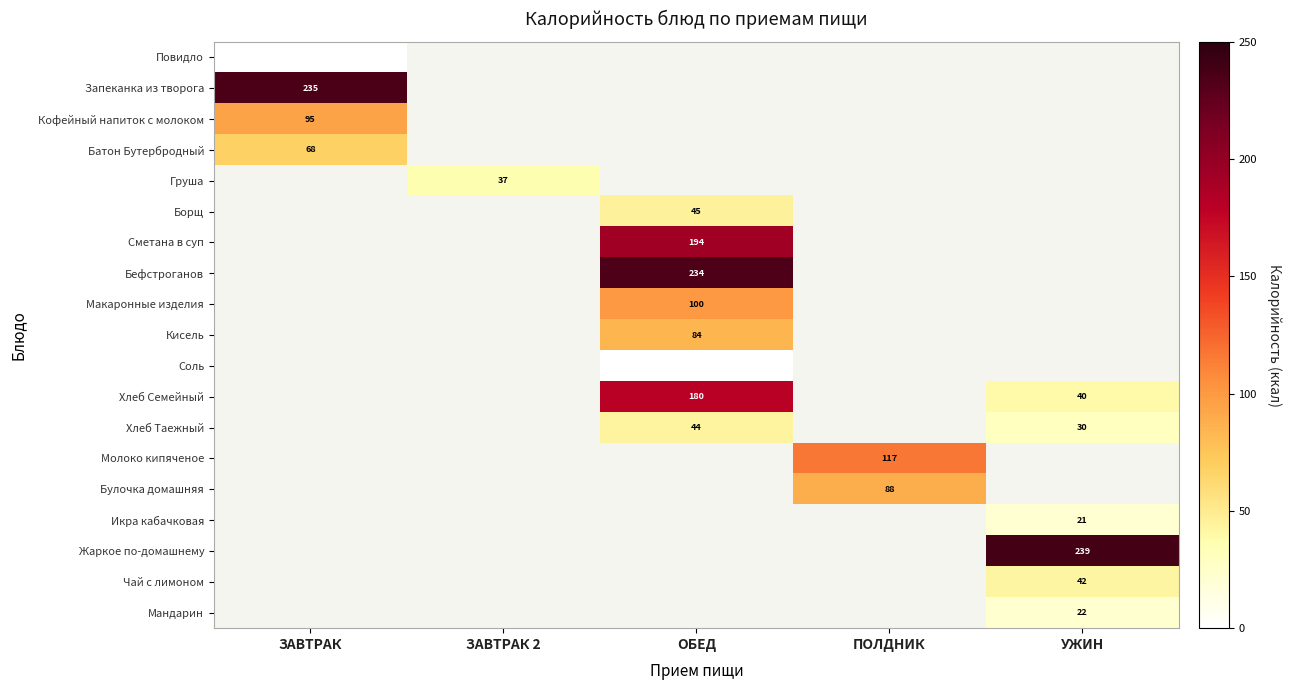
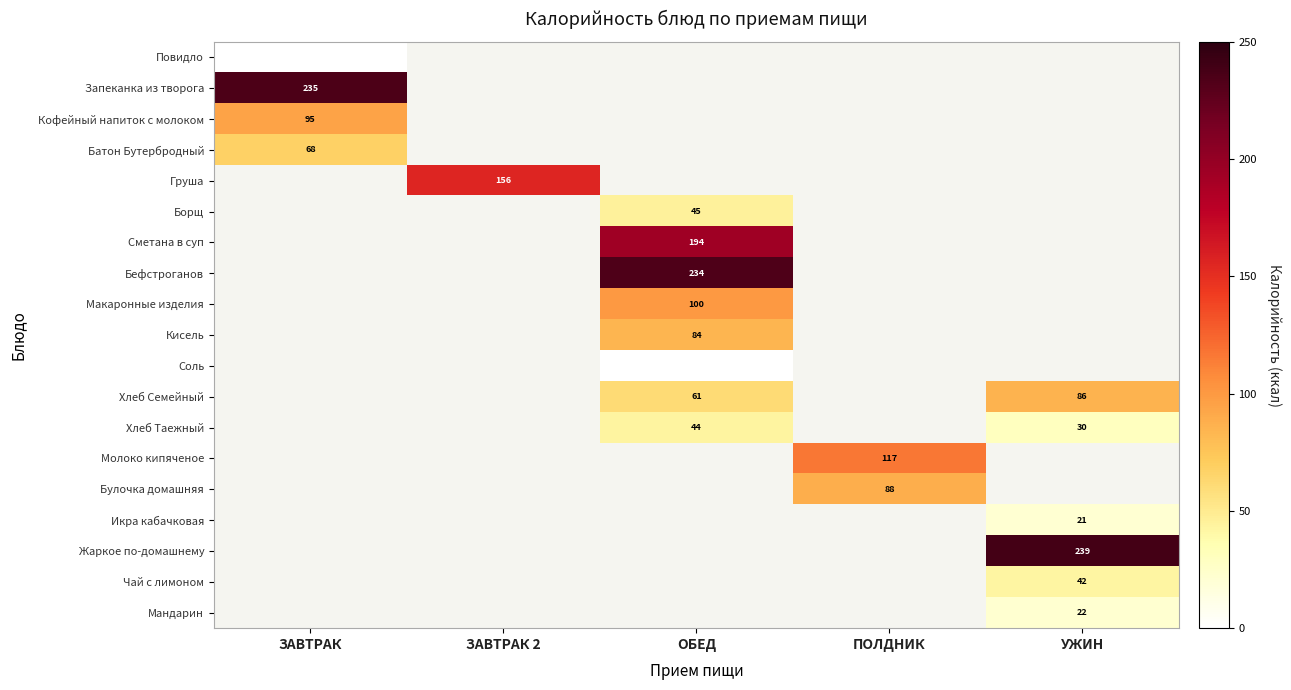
Груша, ЗАВТРАК 2: 37 -> 156
Хлеб Семейный, ОБЕД: 180 -> 61
Хлеб Семейный, УЖИН: 40 -> 86
